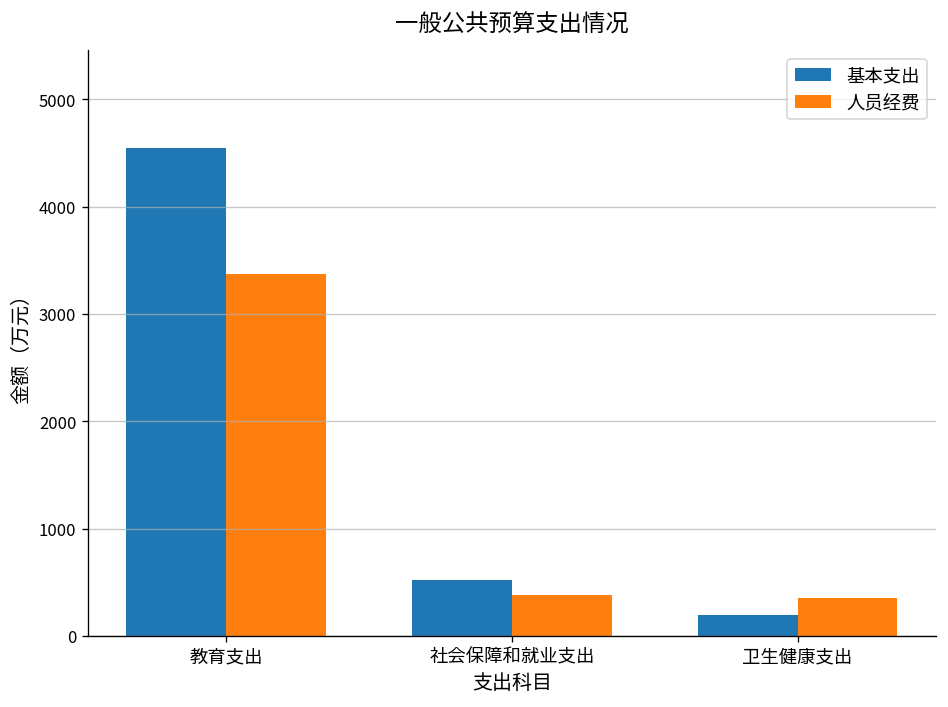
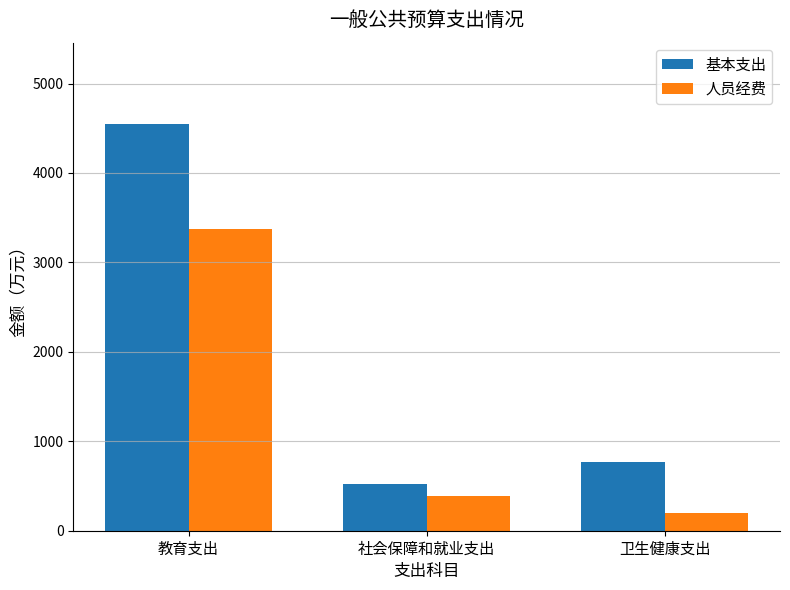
基本支出, 卫生健康支出: 200 -> 800
人员经费, 卫生健康支出: 400 -> 200
